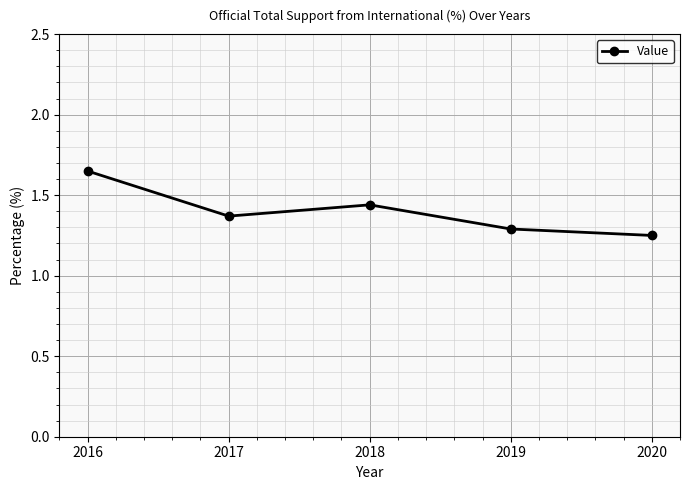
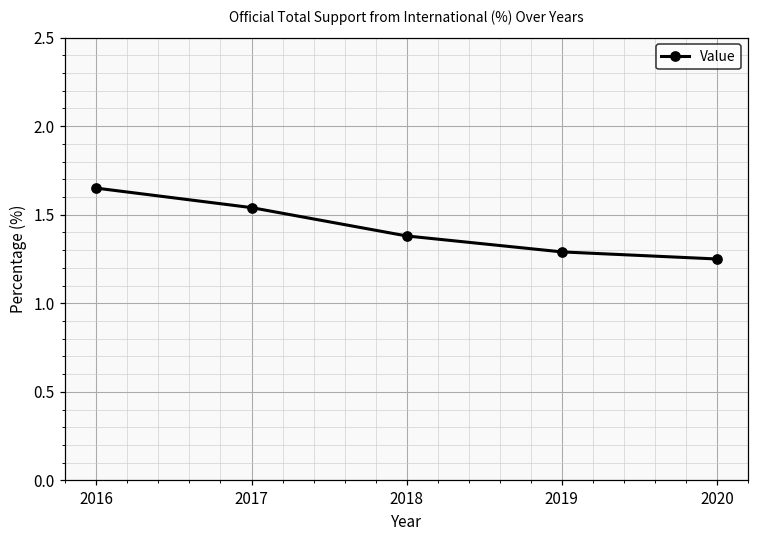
2017: 1.37 -> 1.54
2018: 1.44 -> 1.38
